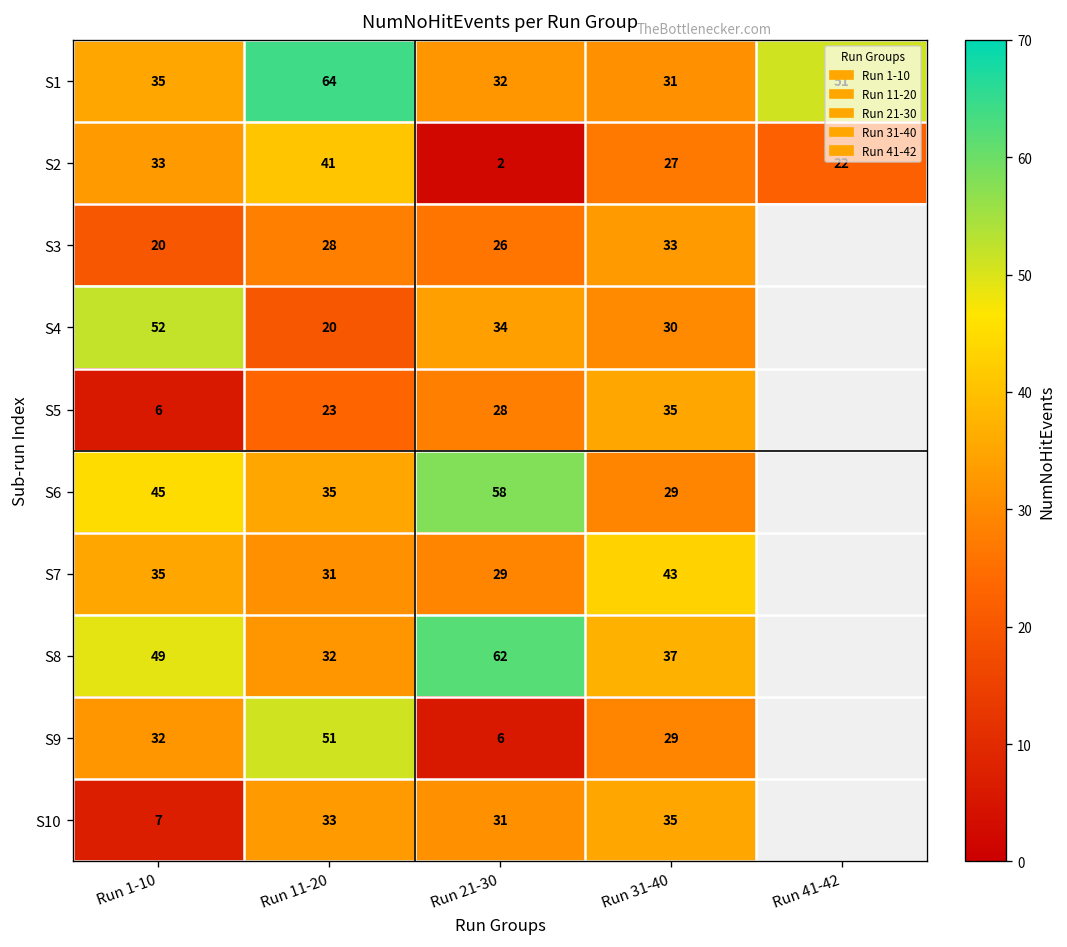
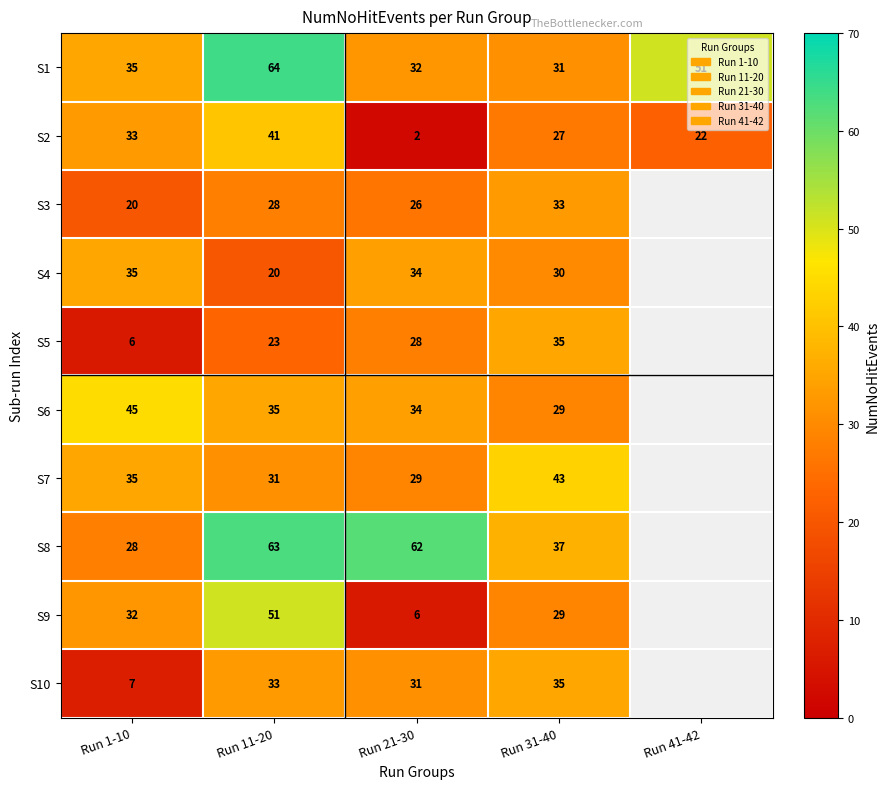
S4, Run 1-10: 52 -> 35
S6, Run 21-30: 58 -> 34
S8, Run 1-10: 49 -> 28
S8, Run 11-20: 32 -> 63
